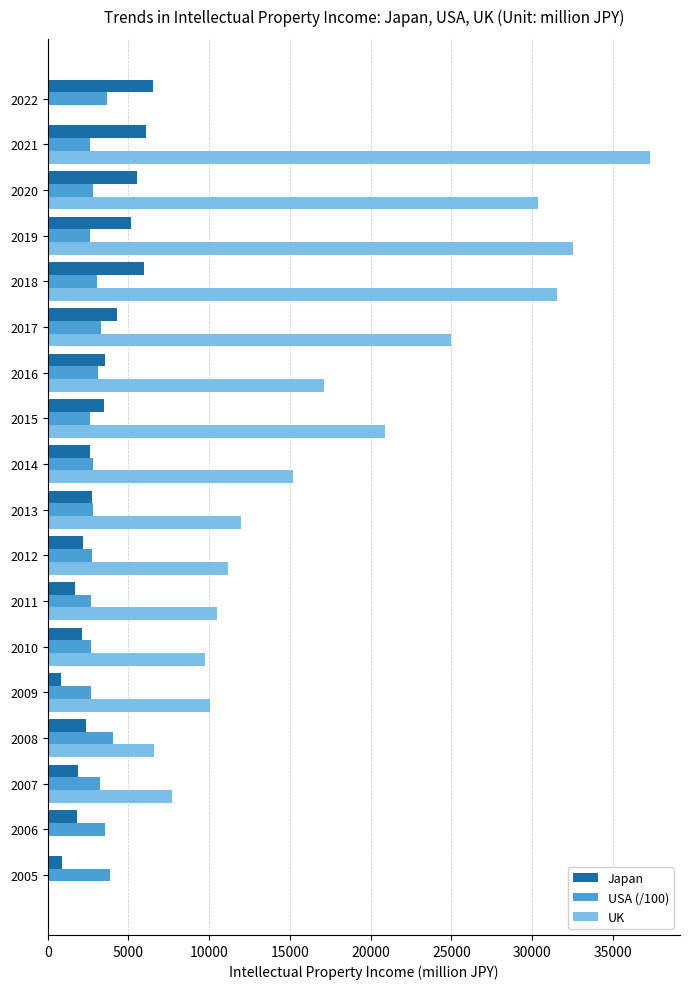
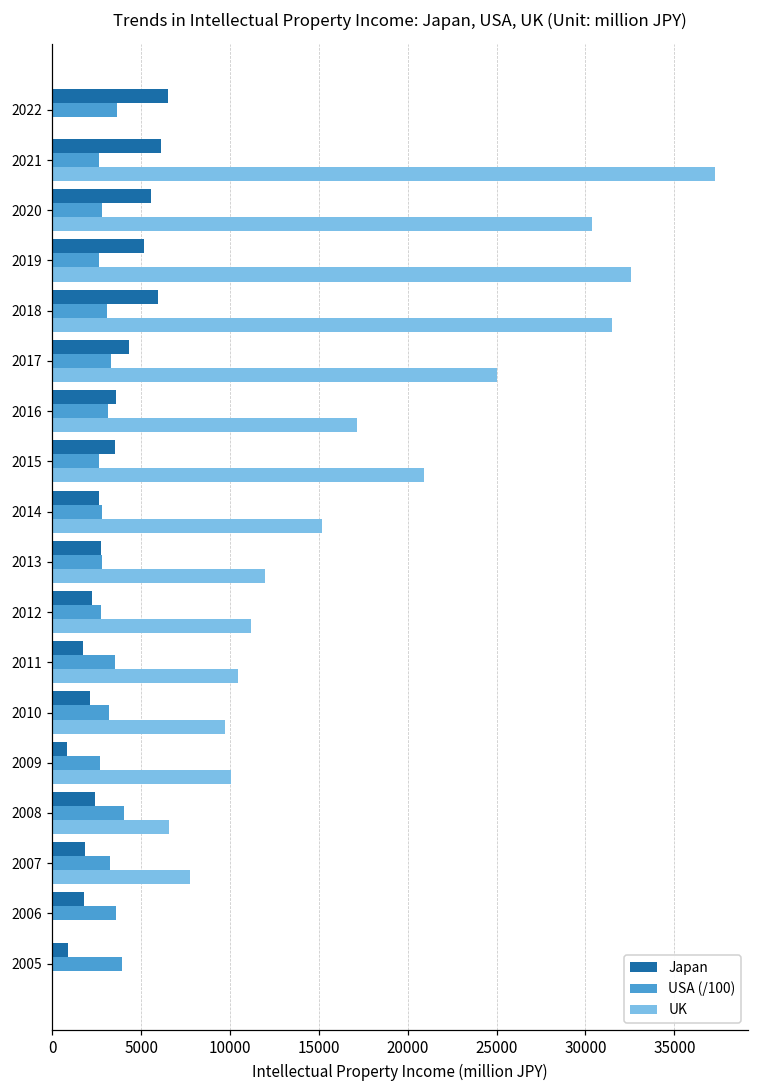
USA (/100), 2011: 2700 -> 3500
USA (/100), 2010: 2700 -> 3200
